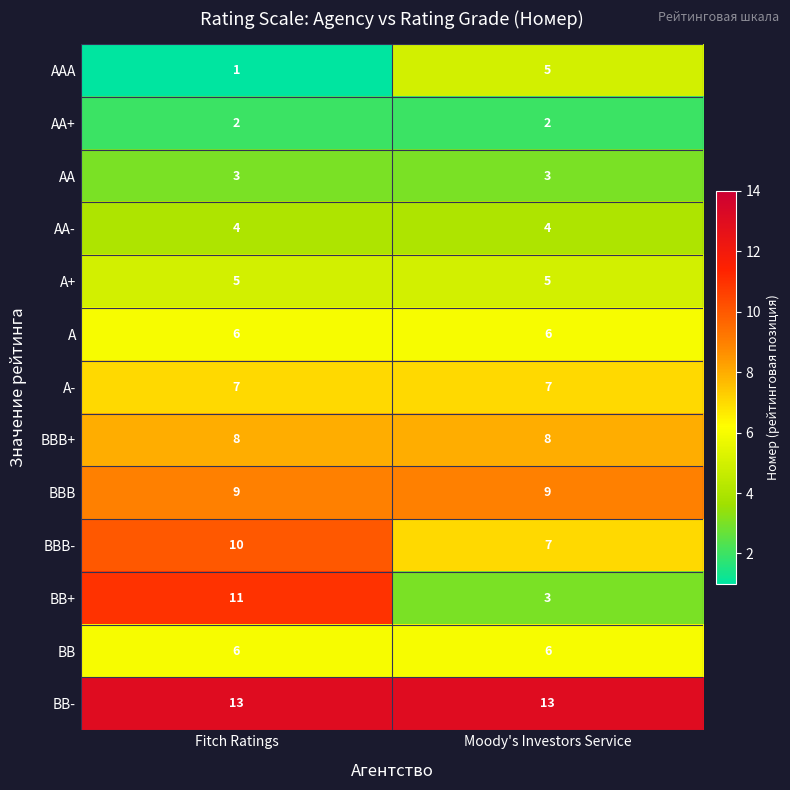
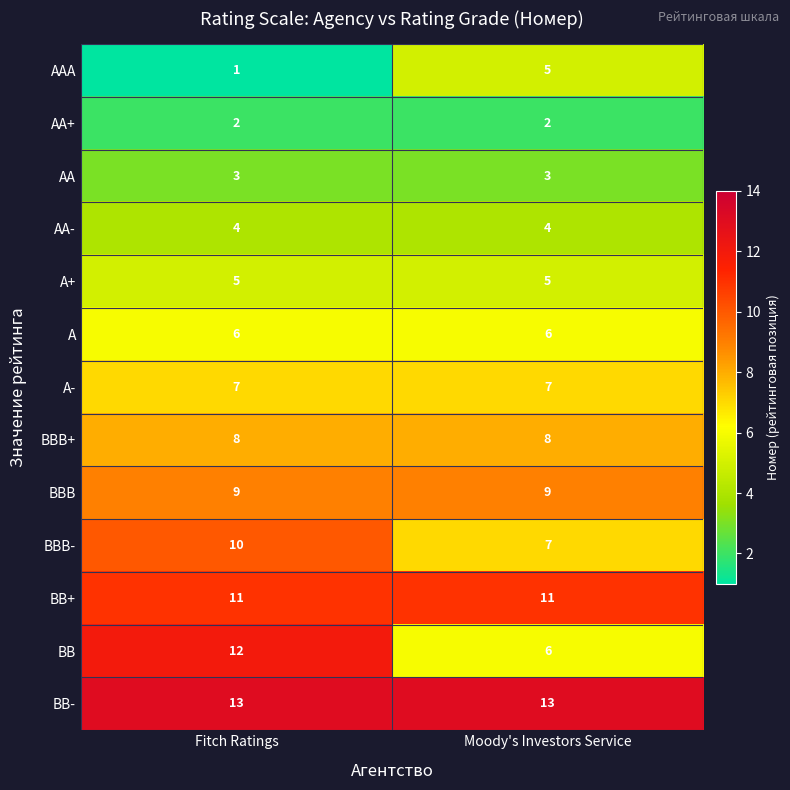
BB+, Moody's Investors Service: 3 -> 11
BB, Fitch Ratings: 6 -> 12
